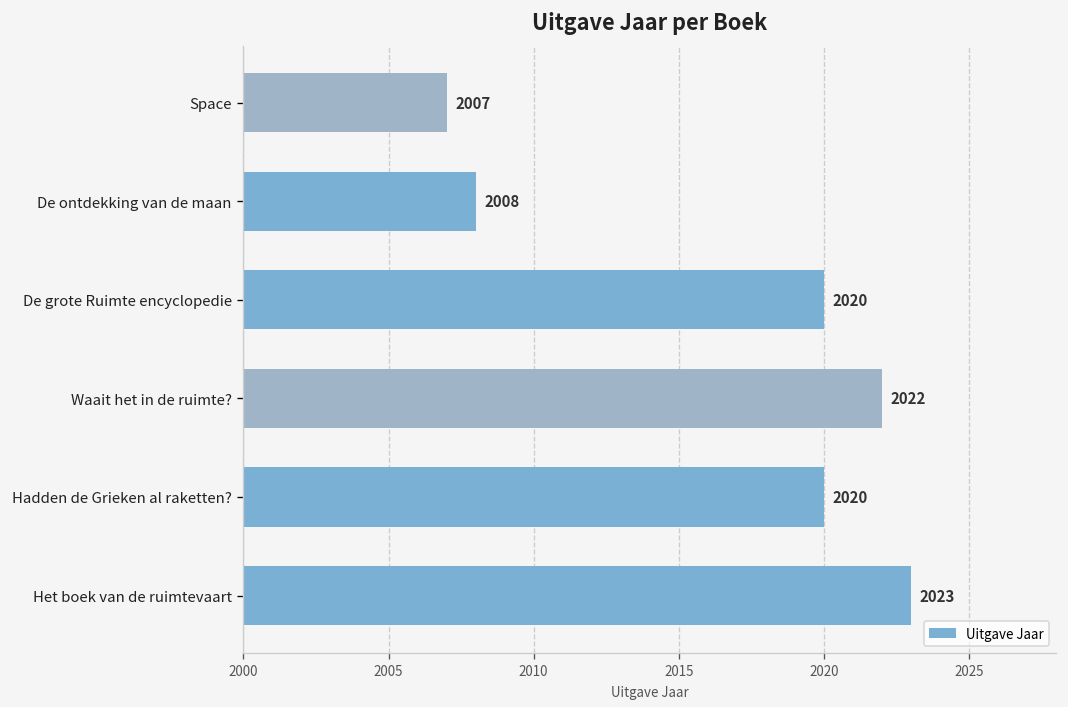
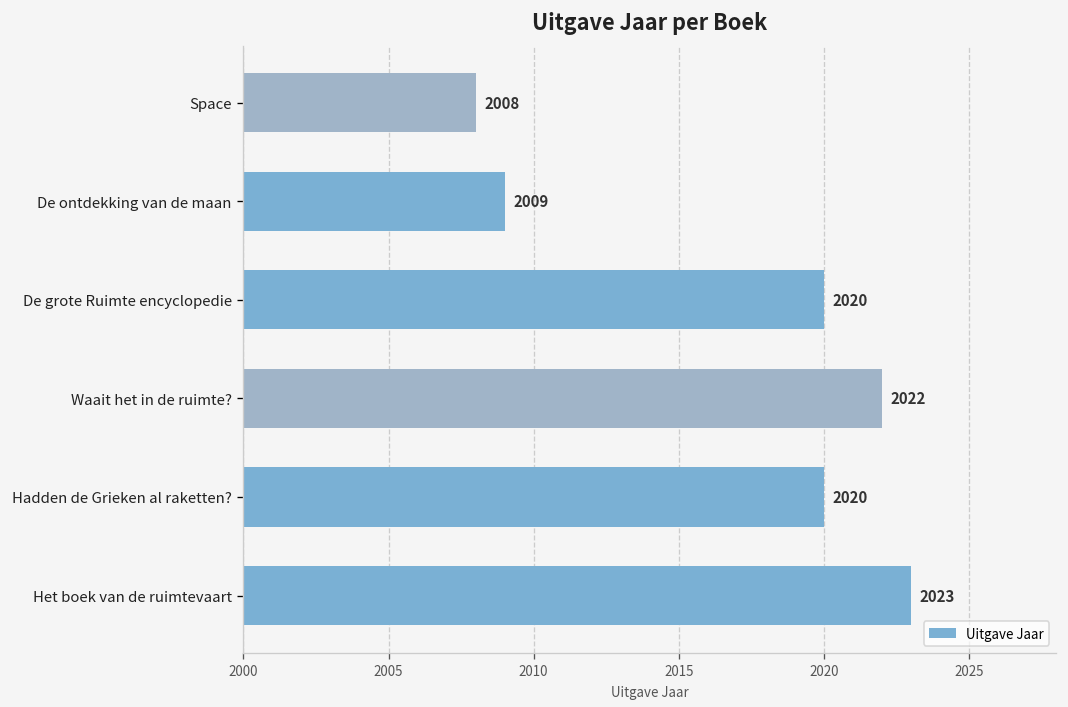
Space: 2007 -> 2008
De ontdekking van de maan: 2008 -> 2009
